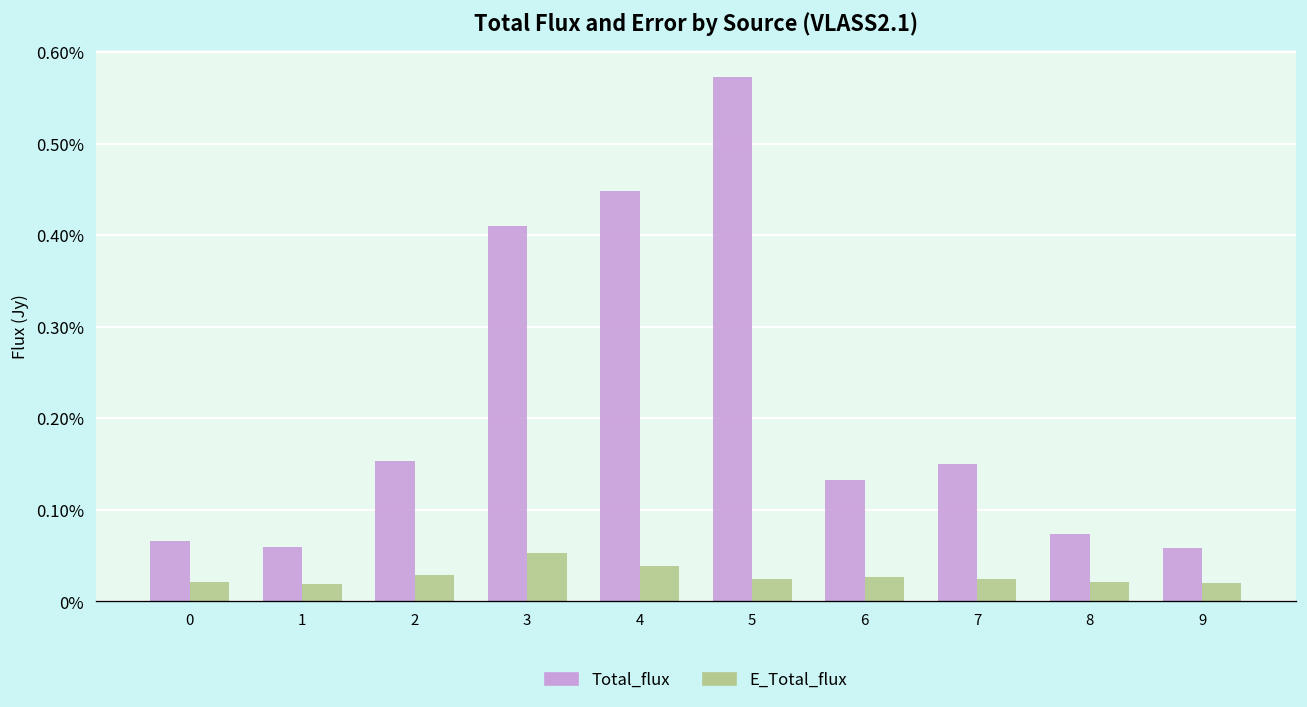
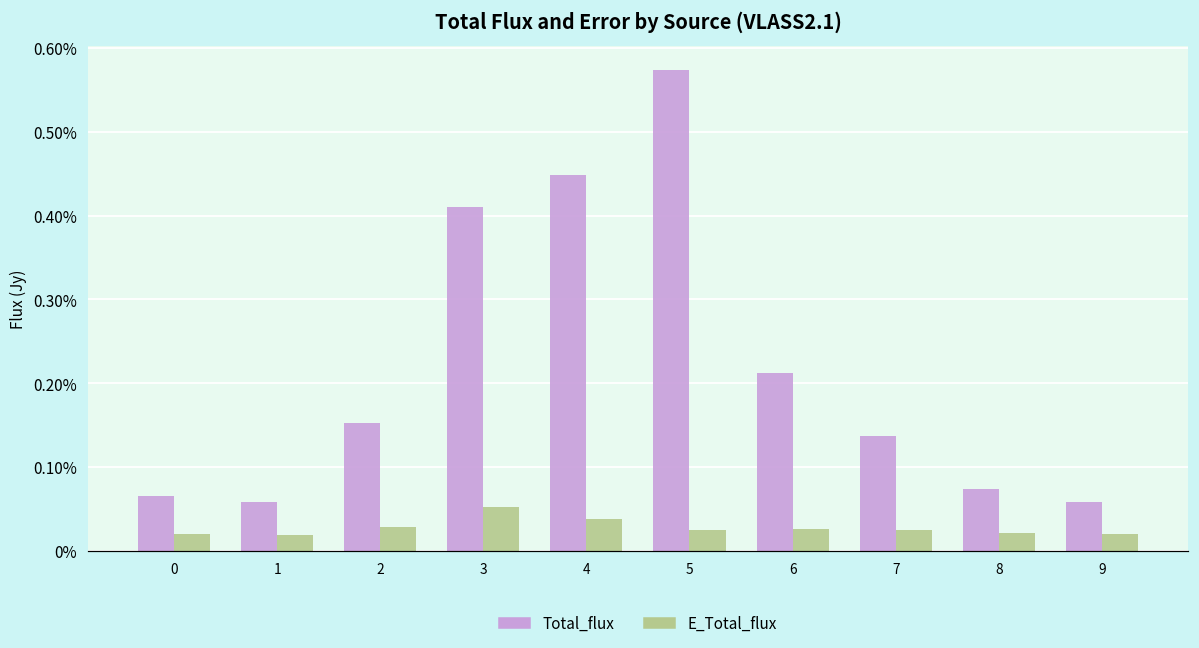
Total_flux, 6: 0.13% -> 0.21%
Total_flux, 7: 0.15% -> 0.14%
